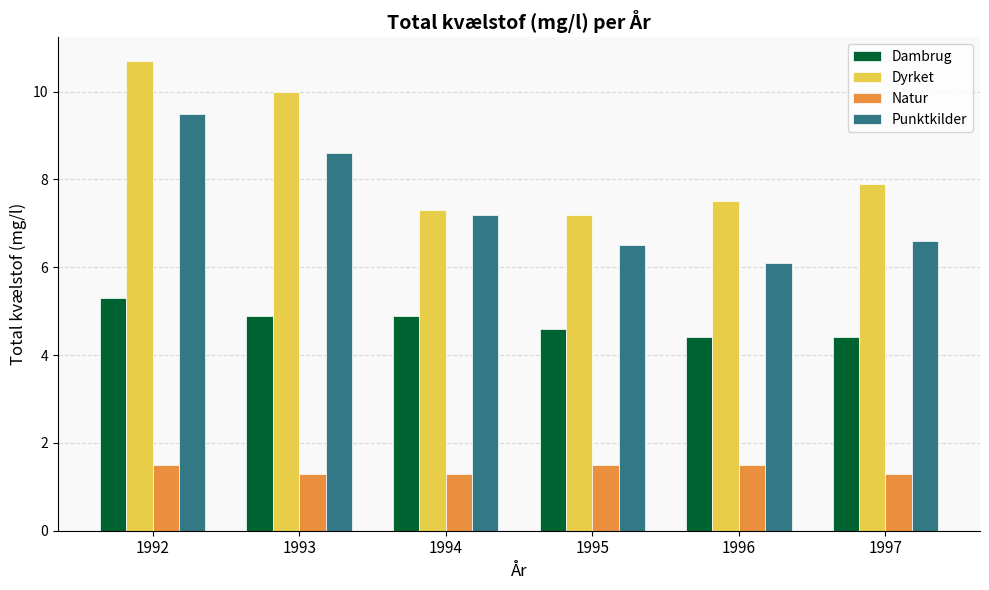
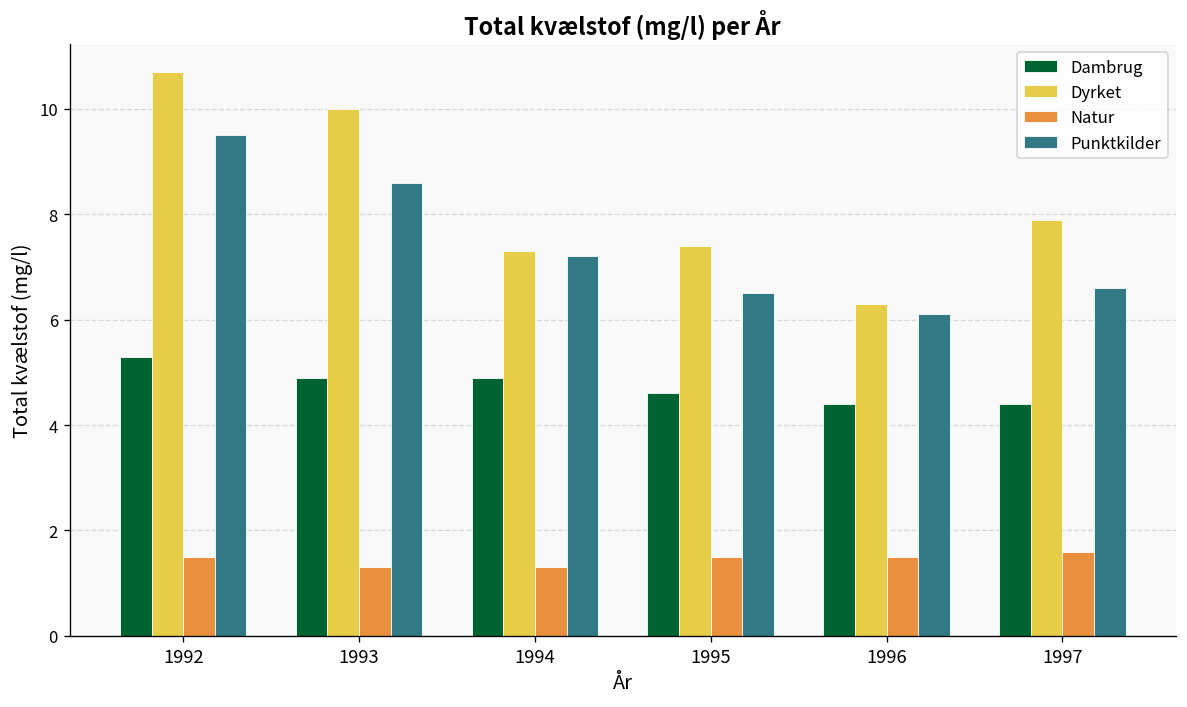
Dyrket, 1995: 7.2 -> 7.4
Dyrket, 1996: 7.5 -> 6.3
Natur, 1997: 1.3 -> 1.6
